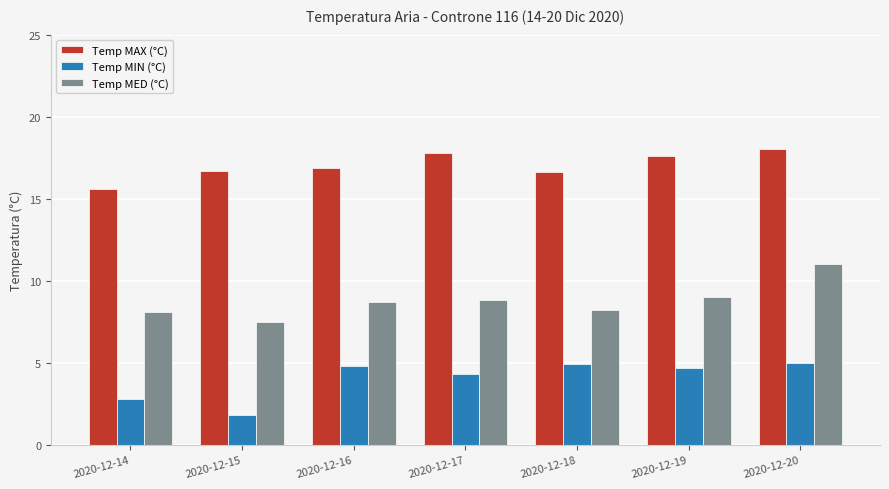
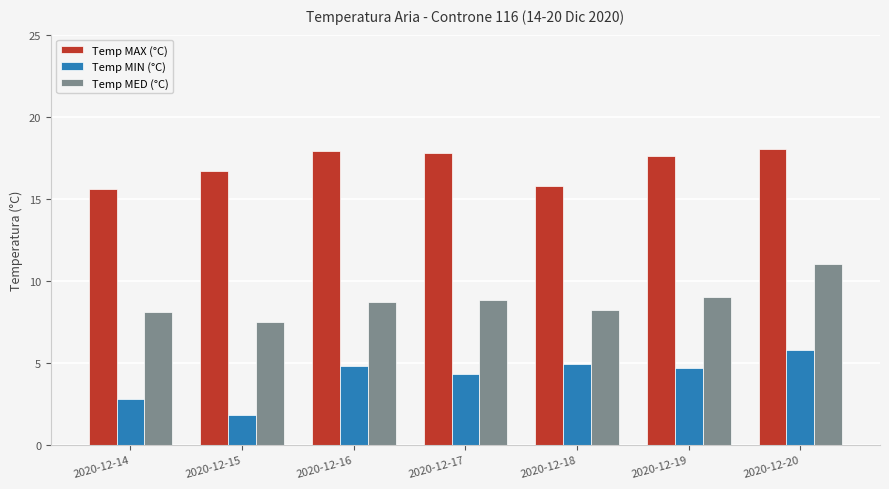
Temp MAX (°C), 2020-12-16: 16.9 -> 17.9
Temp MAX (°C), 2020-12-18: 16.6 -> 15.8
Temp MIN (°C), 2020-12-20: 5.0 -> 5.8
